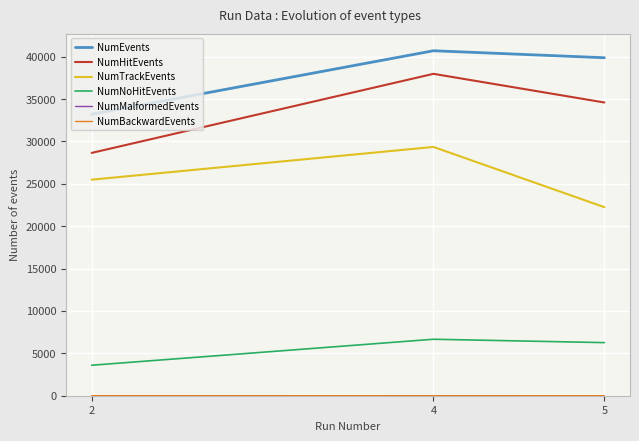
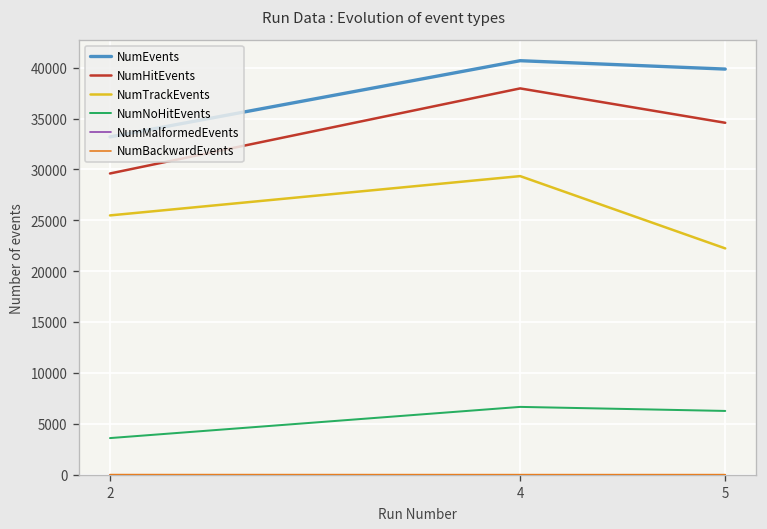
NumHitEvents, 2: 29000 -> 30000
